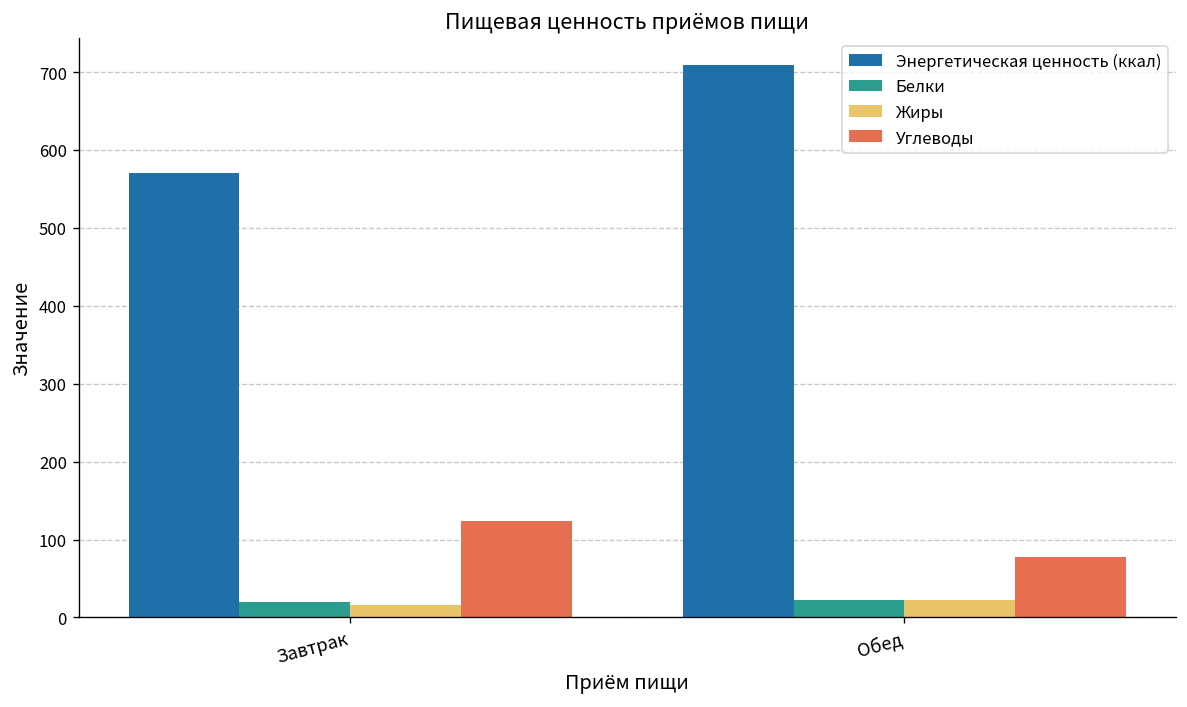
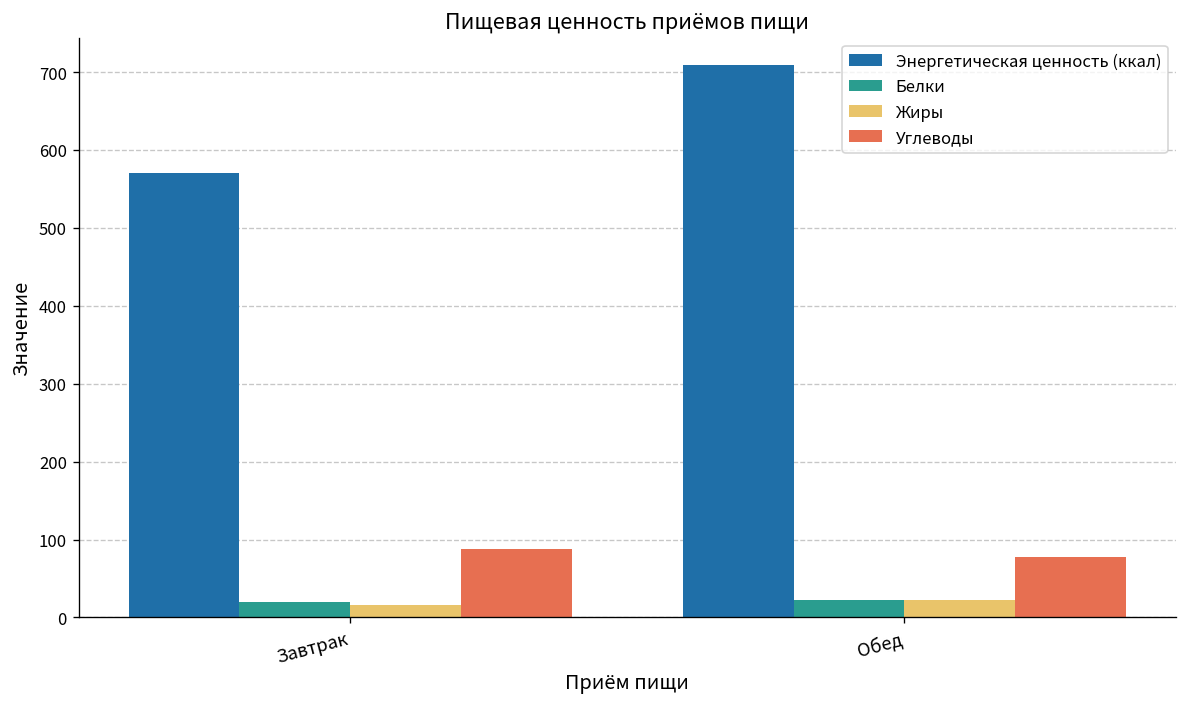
Углеводы, Завтрак: 120 -> 90
